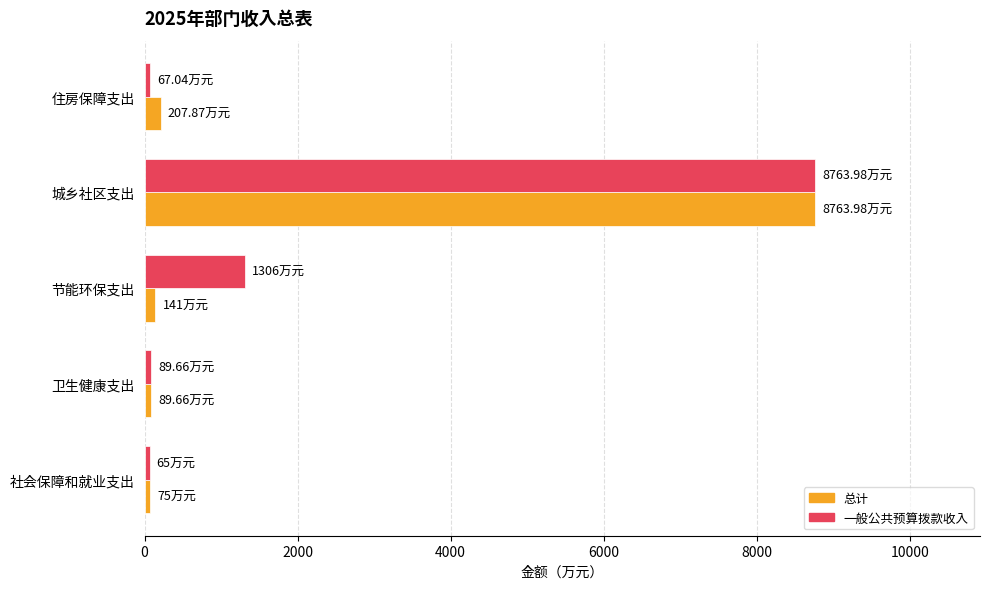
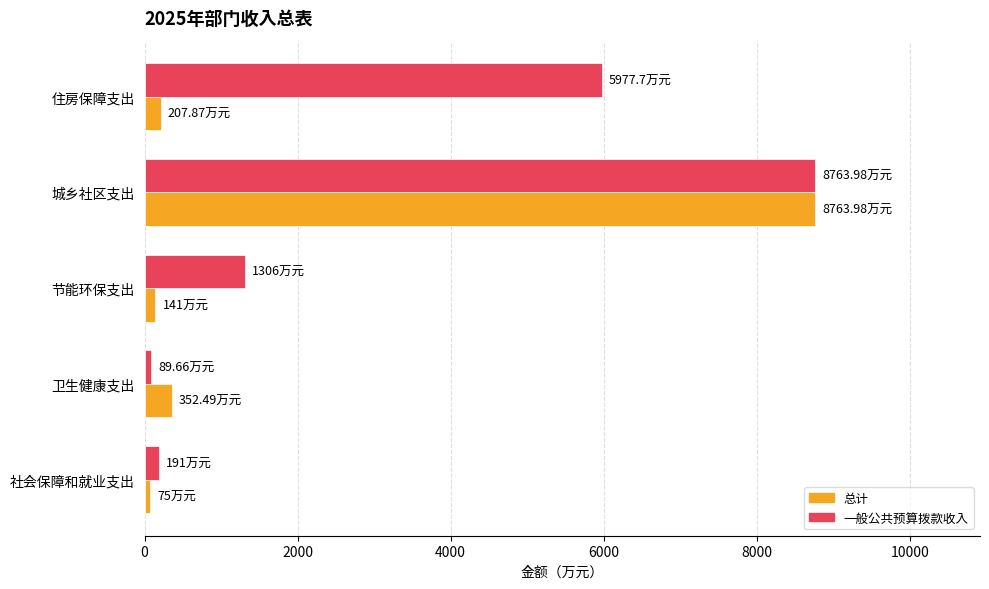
一般公共预算拨款收入, 住房保障支出: 67.04 -> 5977.7
总计, 卫生健康支出: 89.66 -> 352.49
一般公共预算拨款收入, 社会保障和就业支出: 65 -> 191
